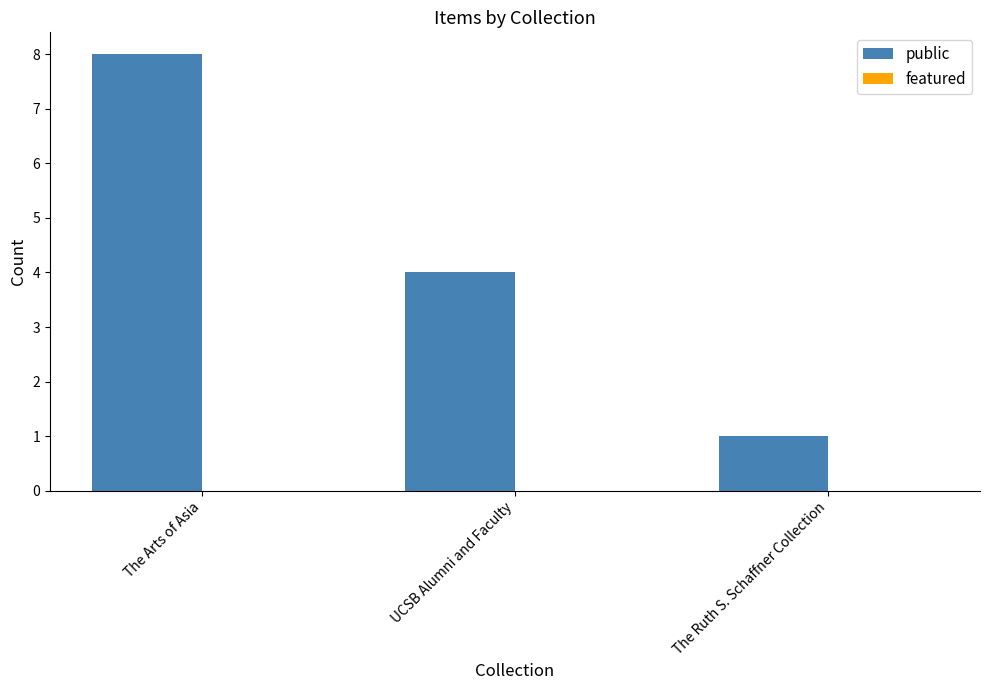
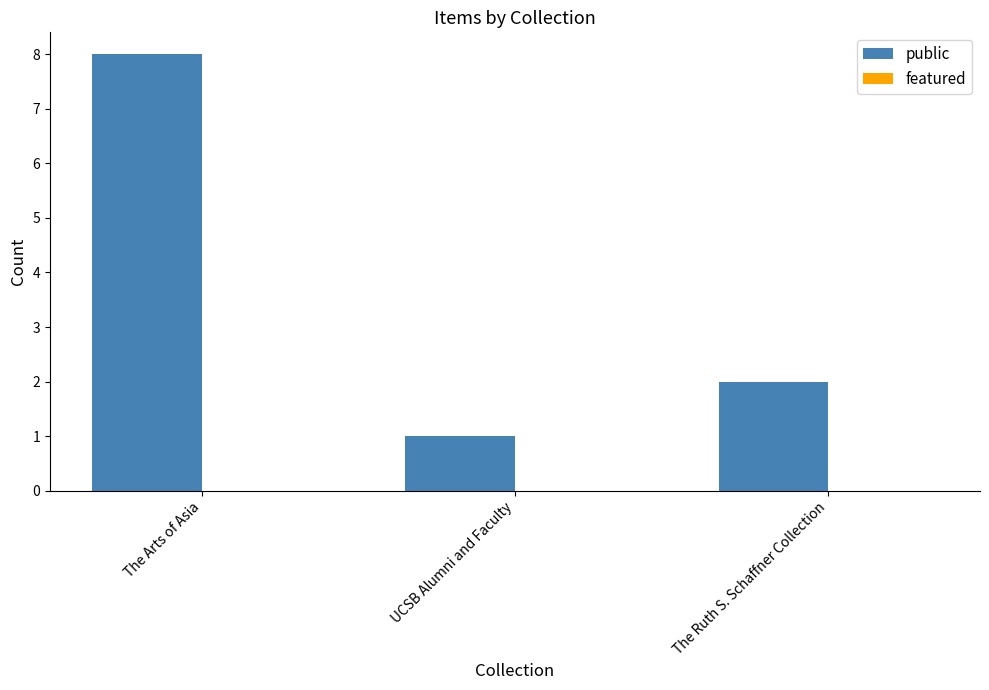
public, UCSB Alumni and Faculty: 4 -> 1
public, The Ruth S. Schaffner Collection: 1 -> 2
